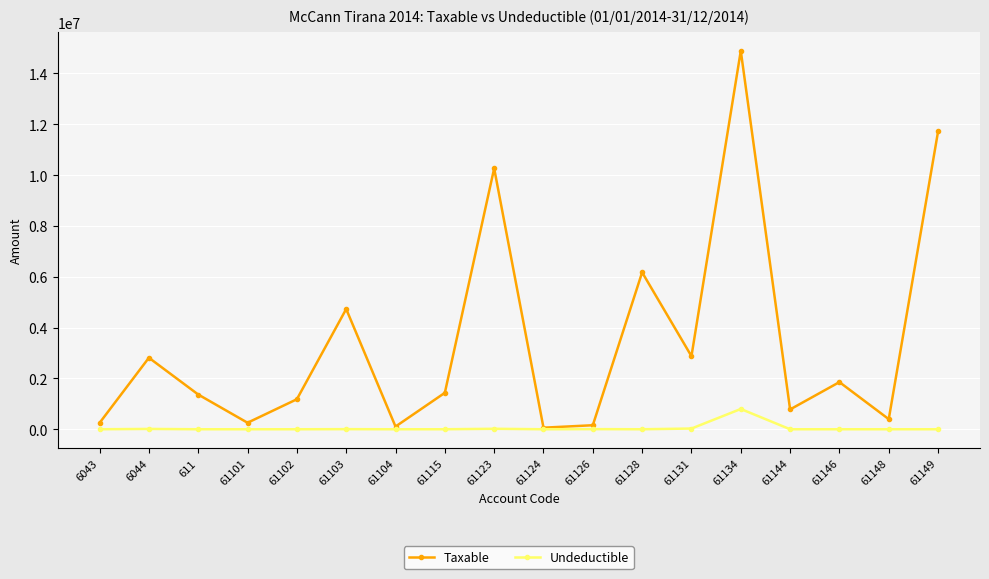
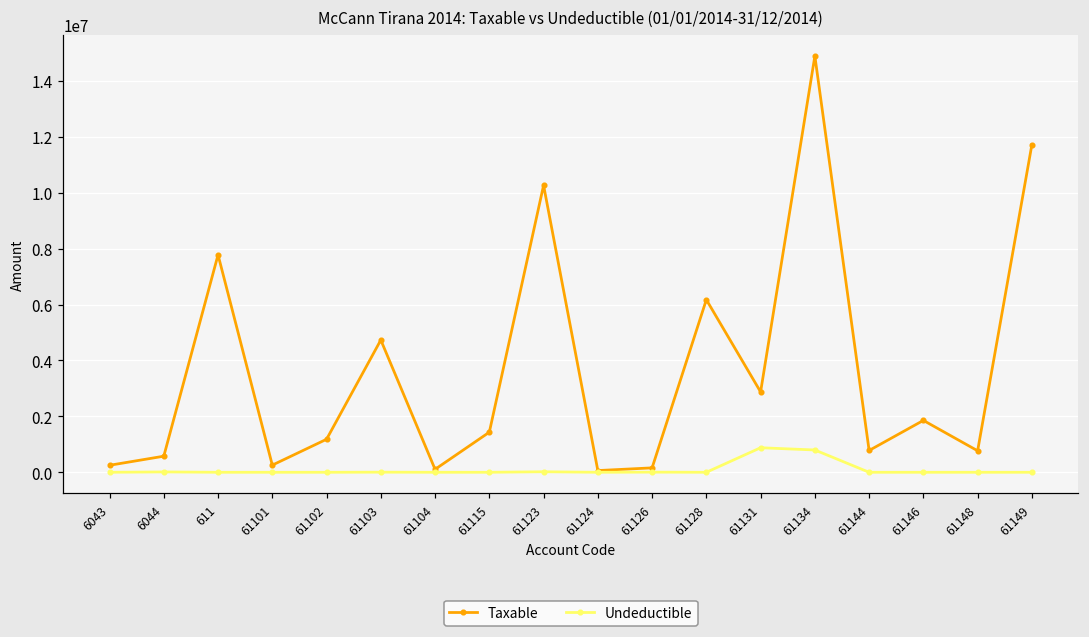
Taxable, 6044: 2800000 -> 600000
Taxable, 611: 1400000 -> 7800000
Undeductible, 61131: 0 -> 900000
Taxable, 61148: 400000 -> 800000
